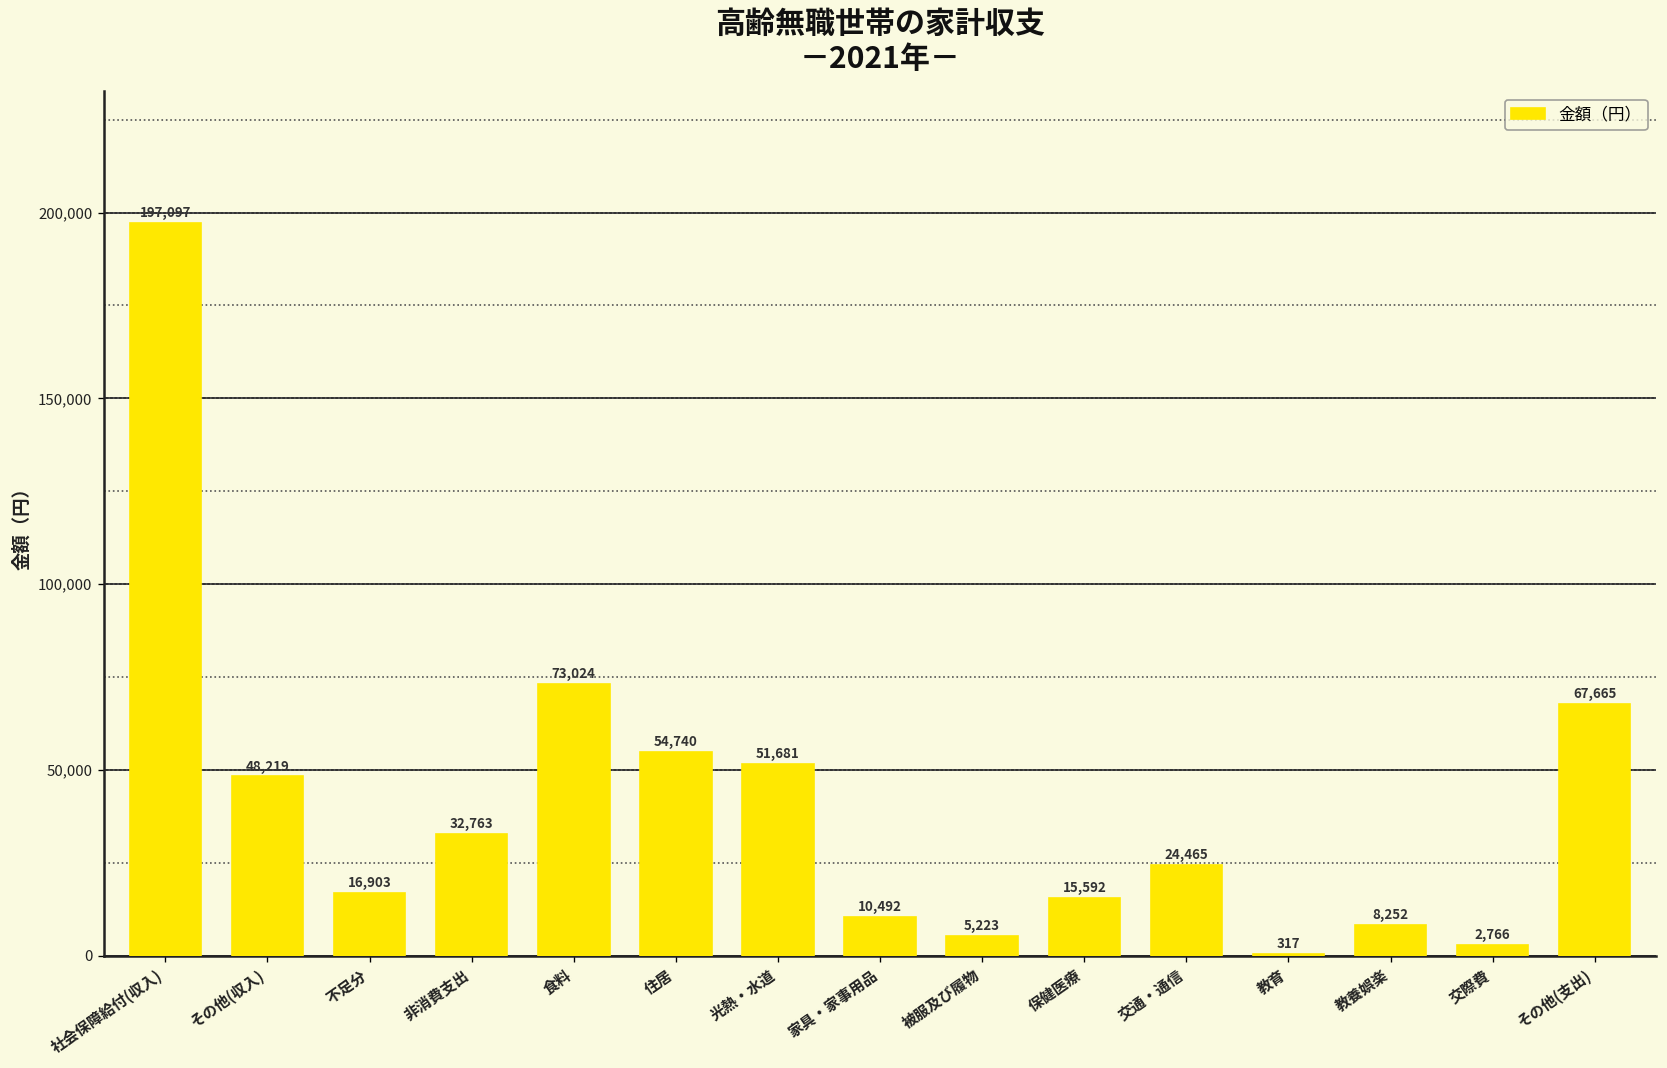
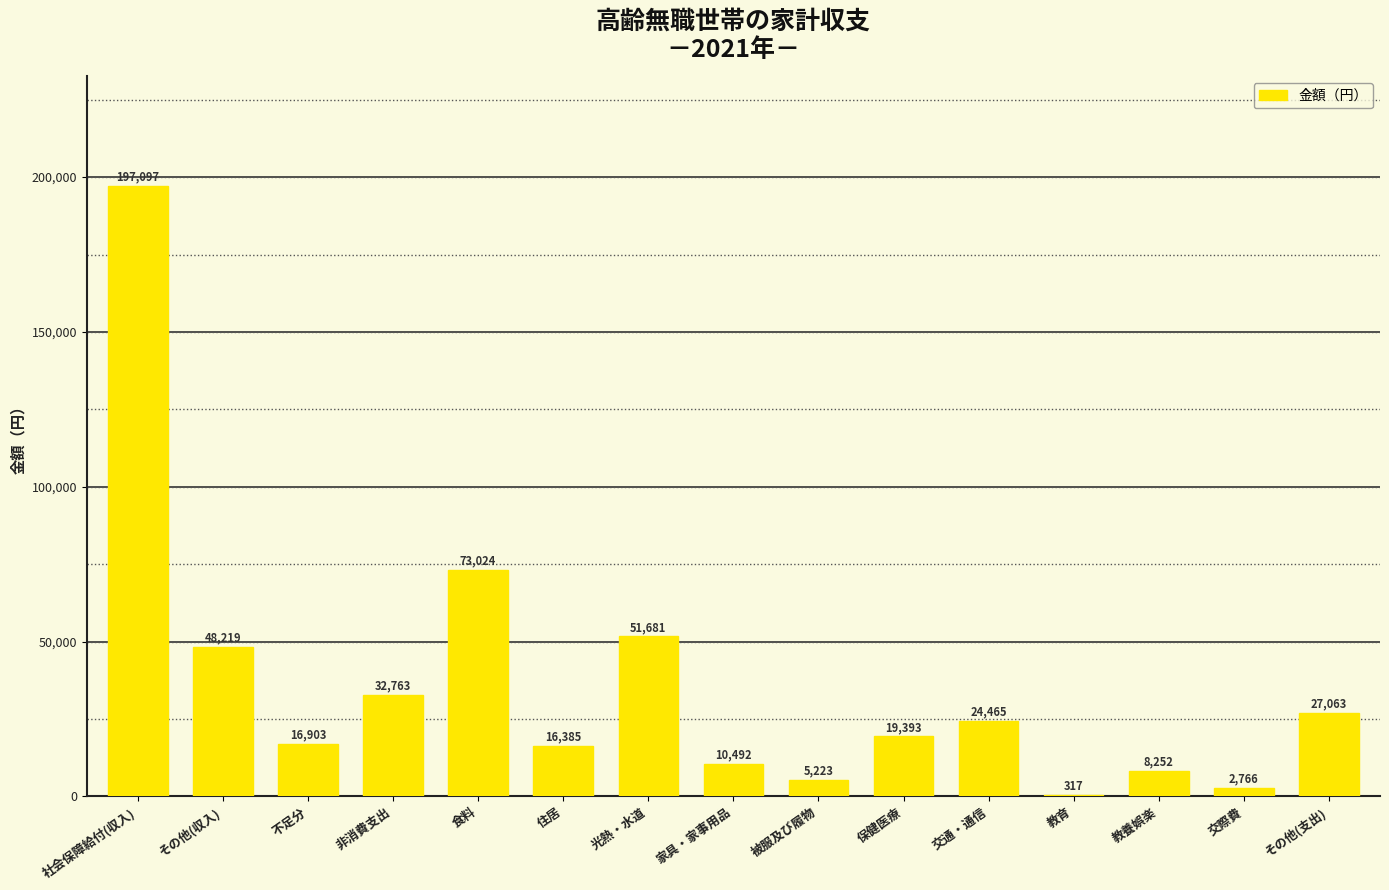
住居: 54,740 -> 16,385
保健医療: 15,592 -> 19,393
その他(支出): 67,665 -> 27,063
